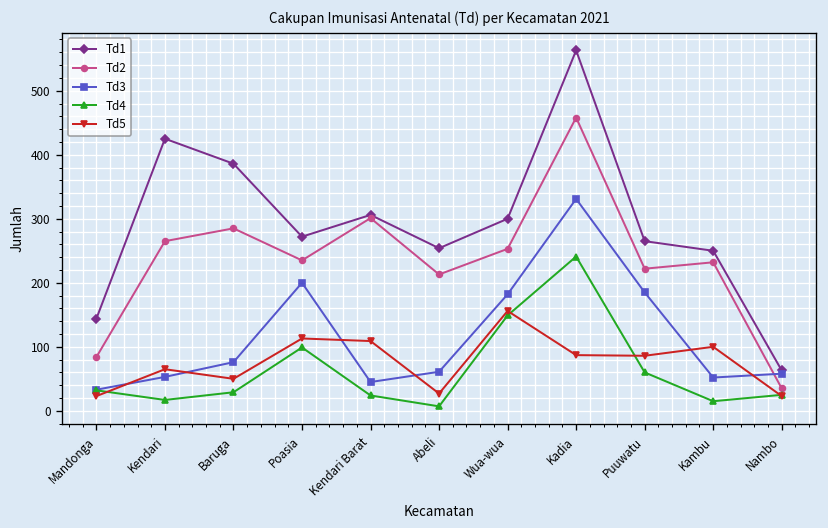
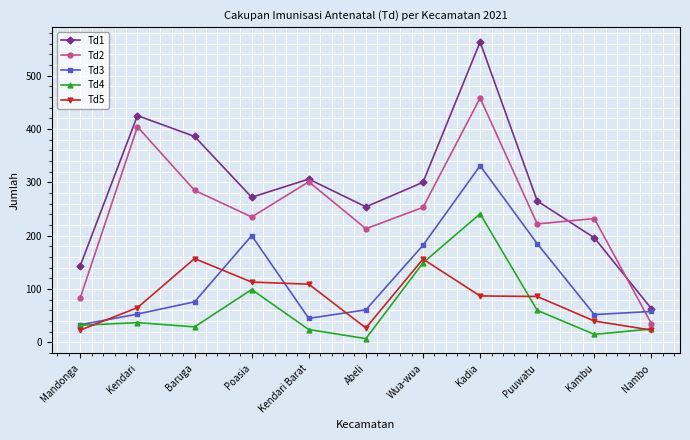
Td2, Kendari: 270 -> 400
Td4, Kendari: 20 -> 40
Td5, Baruga: 50 -> 160
Td1, Kambu: 250 -> 200
Td5, Kambu: 100 -> 40
